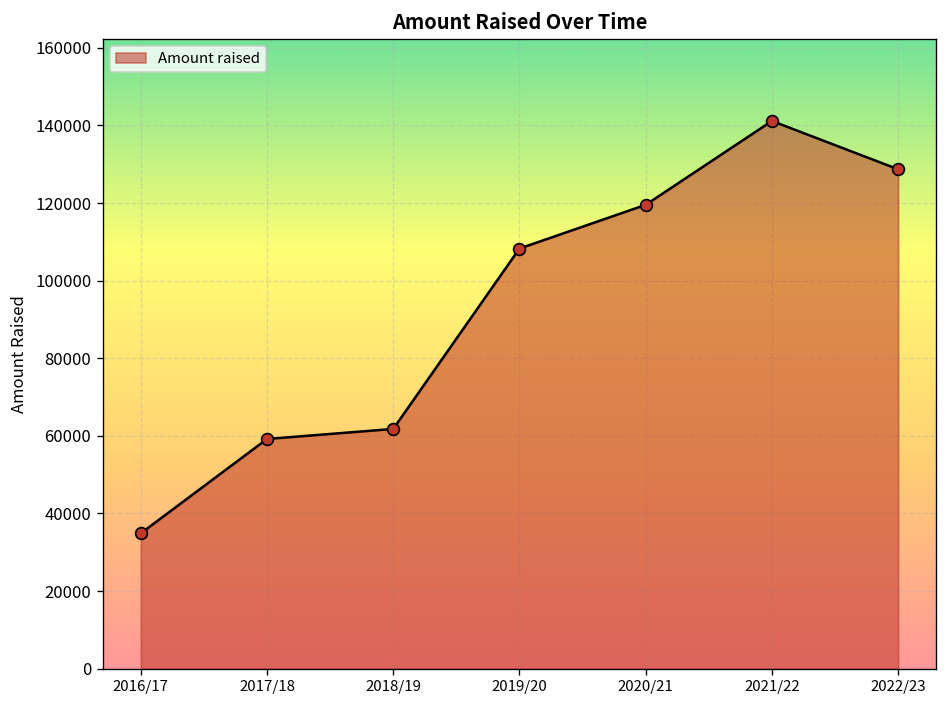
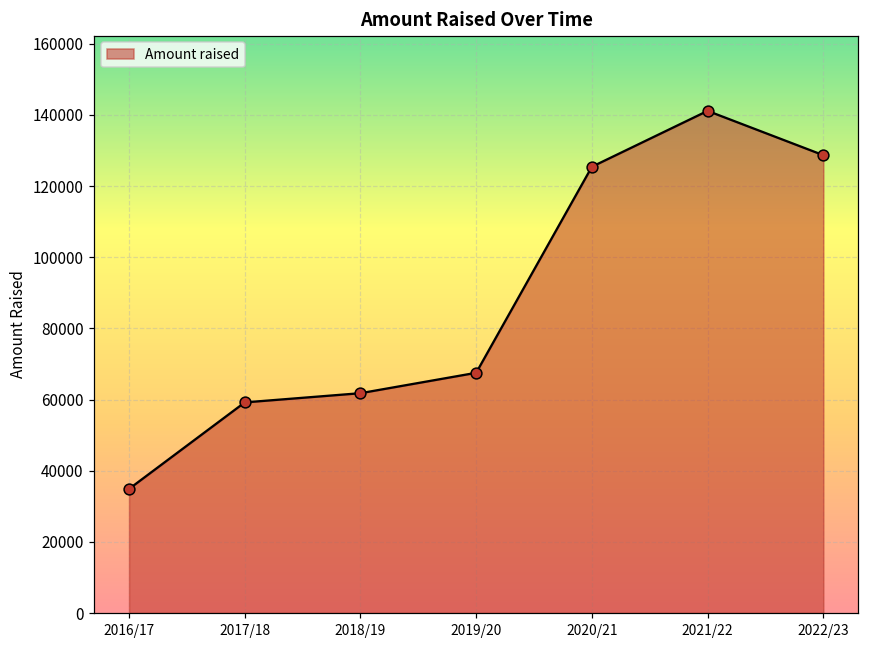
2019/20: 108000 -> 68000
2020/21: 120000 -> 125000
